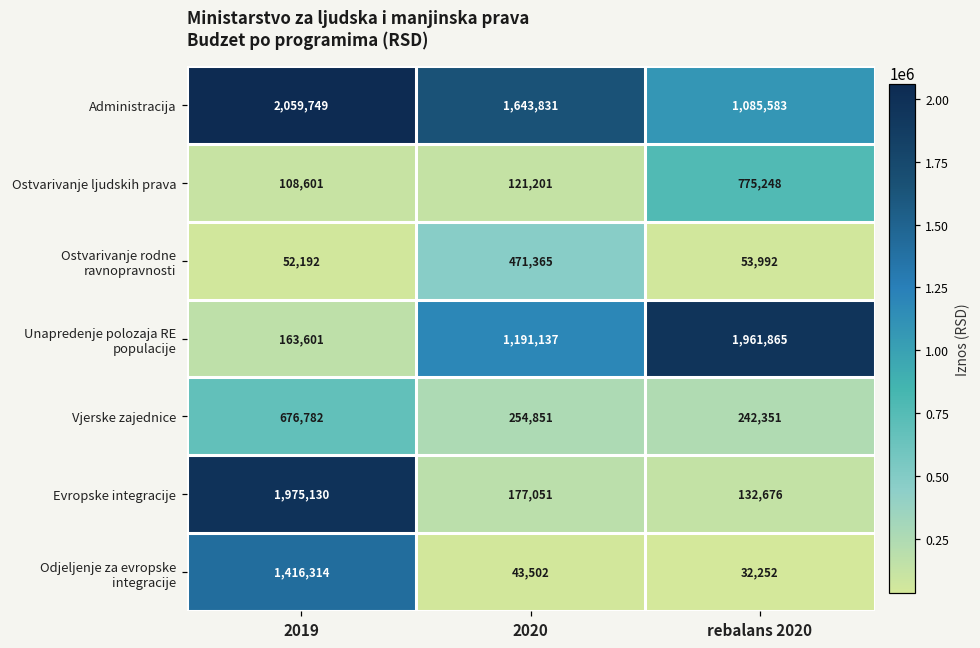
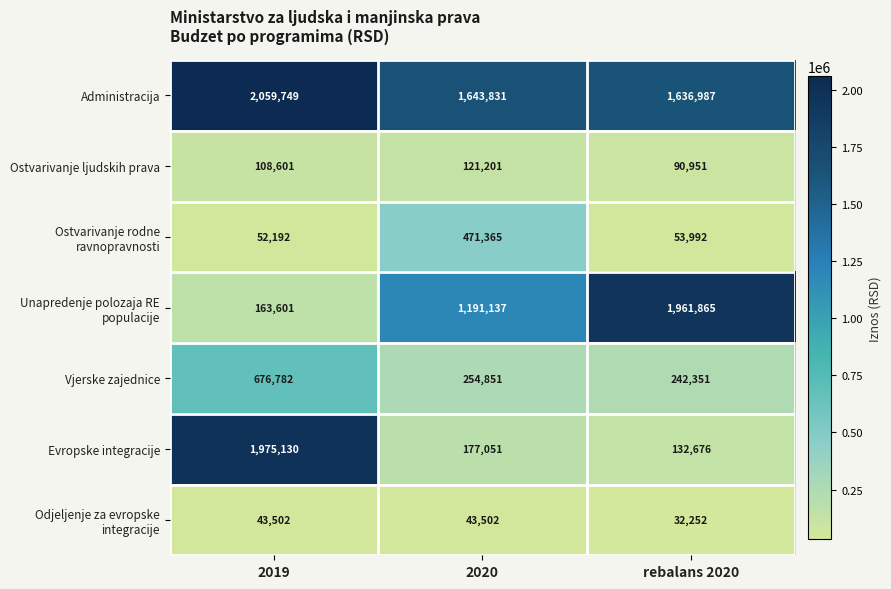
Administracija, rebalans 2020: 1,085,583 -> 1,636,987
Ostvarivanje ljudskih prava, rebalans 2020: 775,248 -> 90,951
Odjeljenje za evropske integracije, 2019: 1,416,314 -> 43,502
